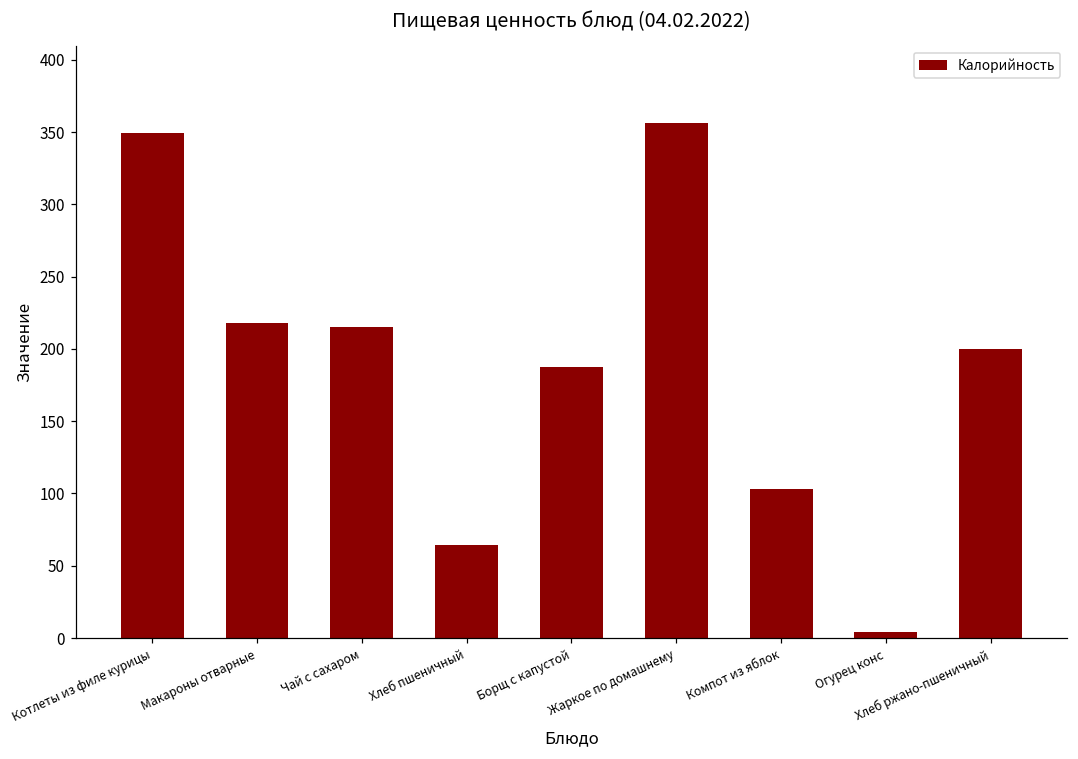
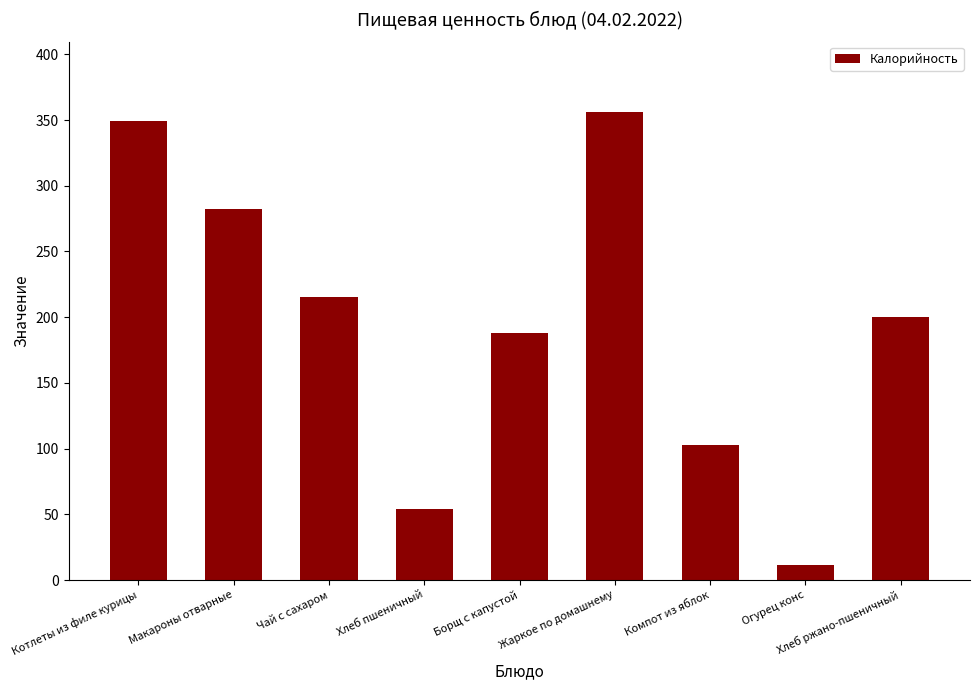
Макароны отварные: 218 -> 282
Хлеб пшеничный: 64 -> 54
Огурец конс: 4 -> 11
